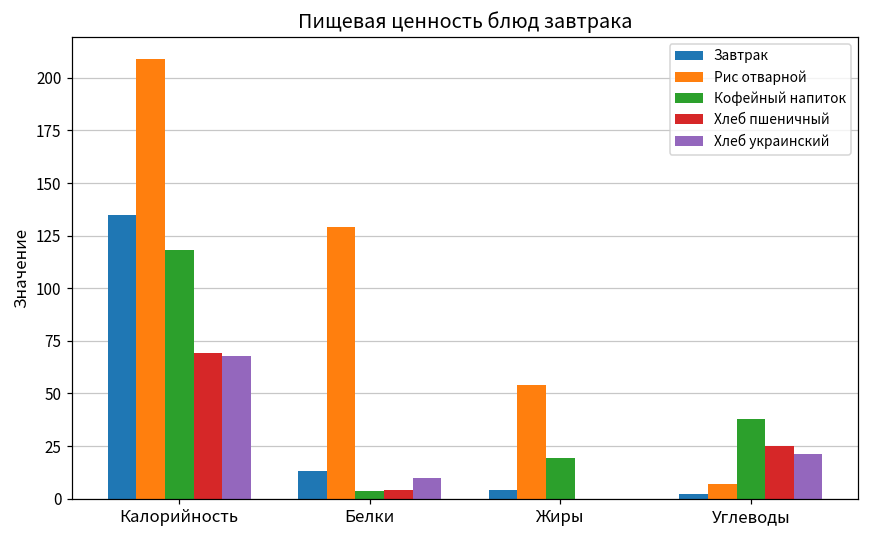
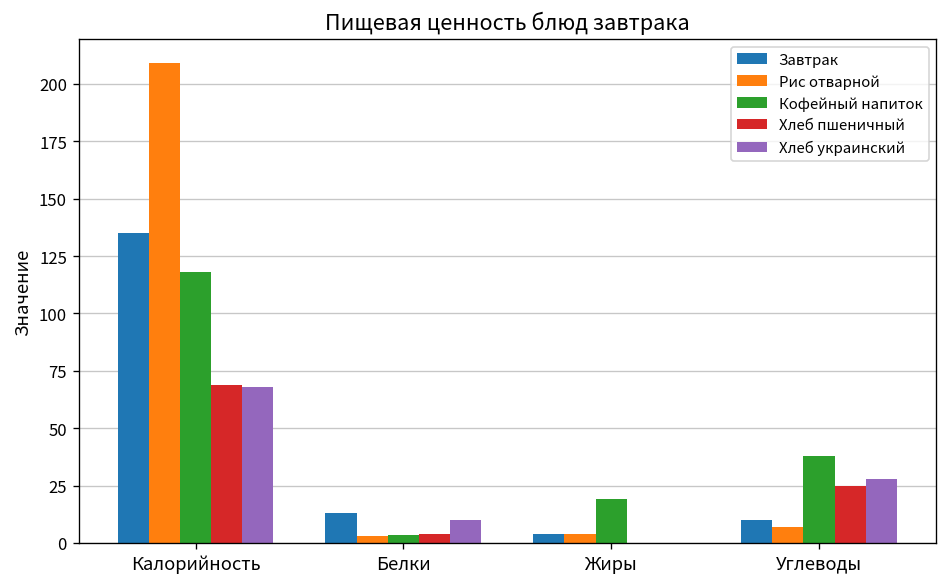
Рис отварной, Белки: 129 -> 3
Рис отварной, Жиры: 54 -> 4
Завтрак, Углеводы: 2 -> 10
Хлеб украинский, Углеводы: 21 -> 28
